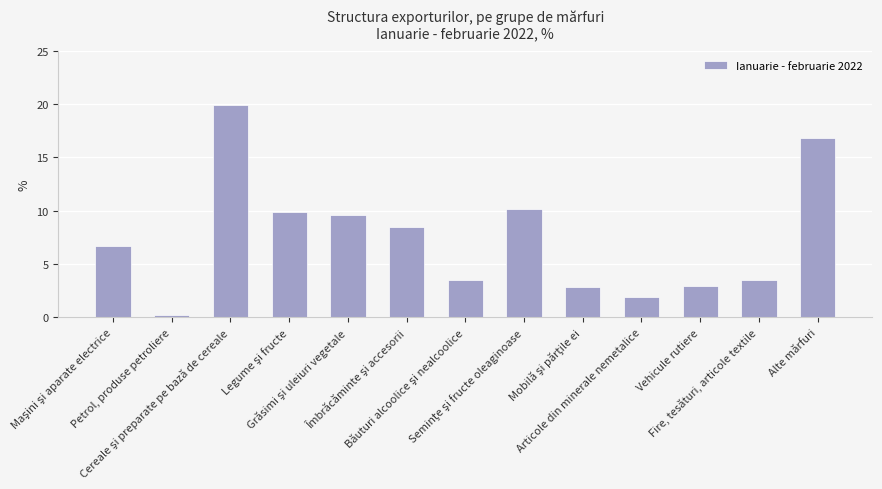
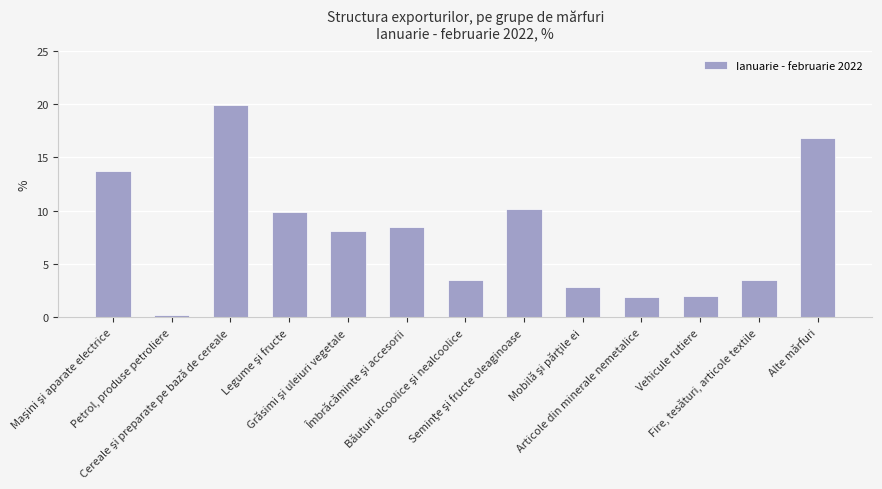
Maşini şi aparate electrice: 6.7 -> 13.7
Grăsimi şi uleiuri vegetale: 9.6 -> 8.1
Vehicule rutiere: 2.9 -> 2.0
